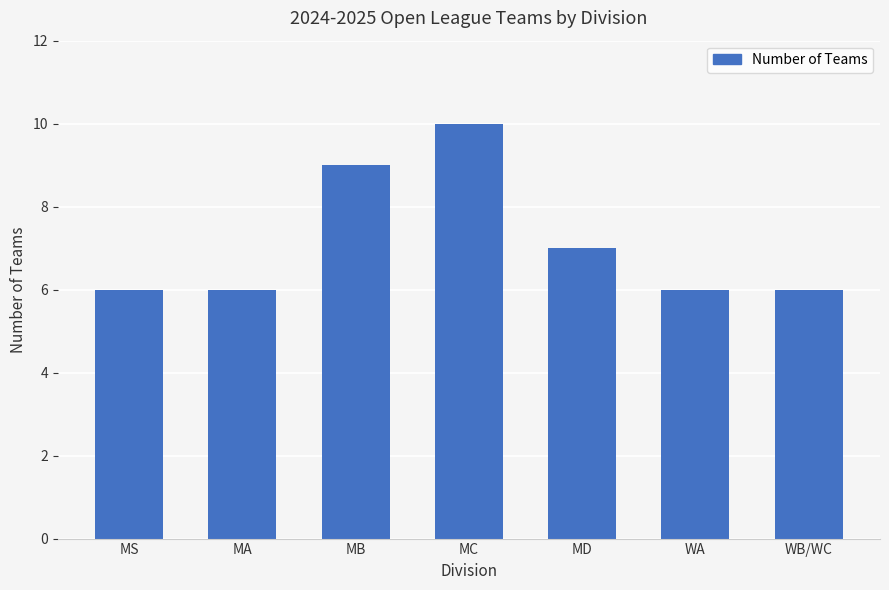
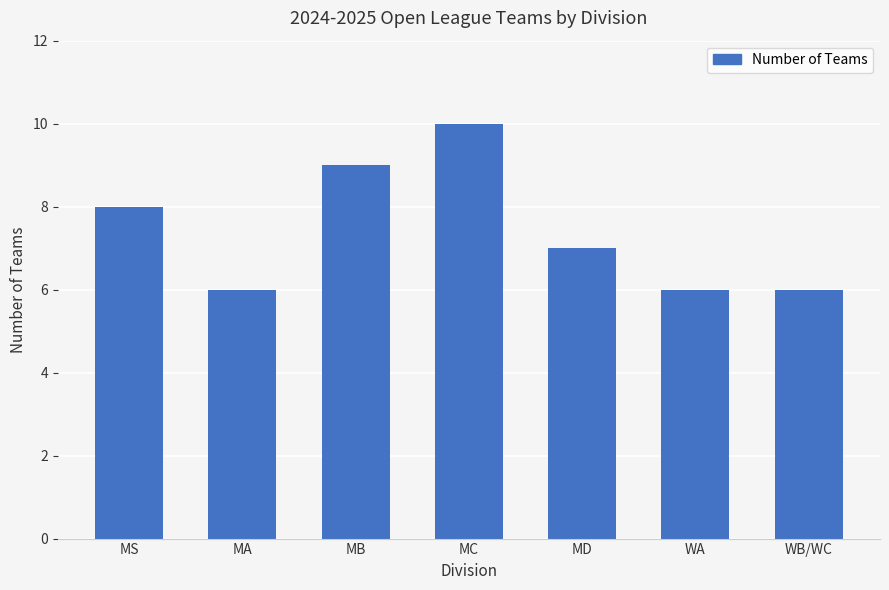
MS: 6 -> 8
